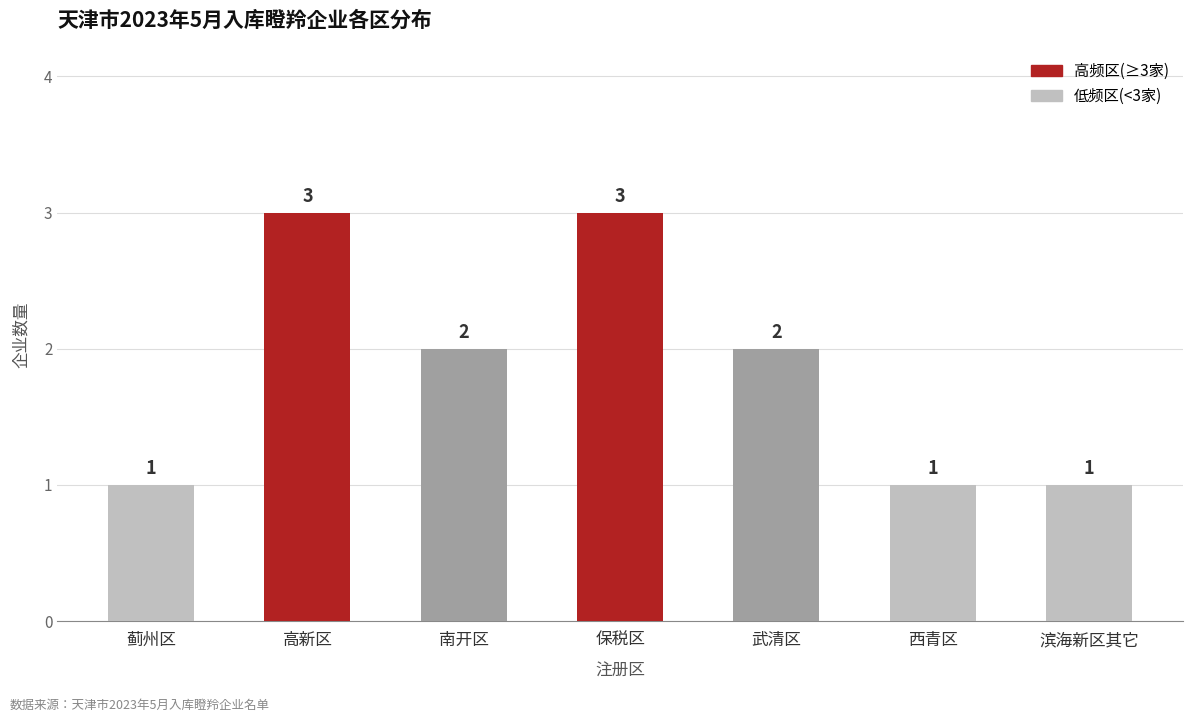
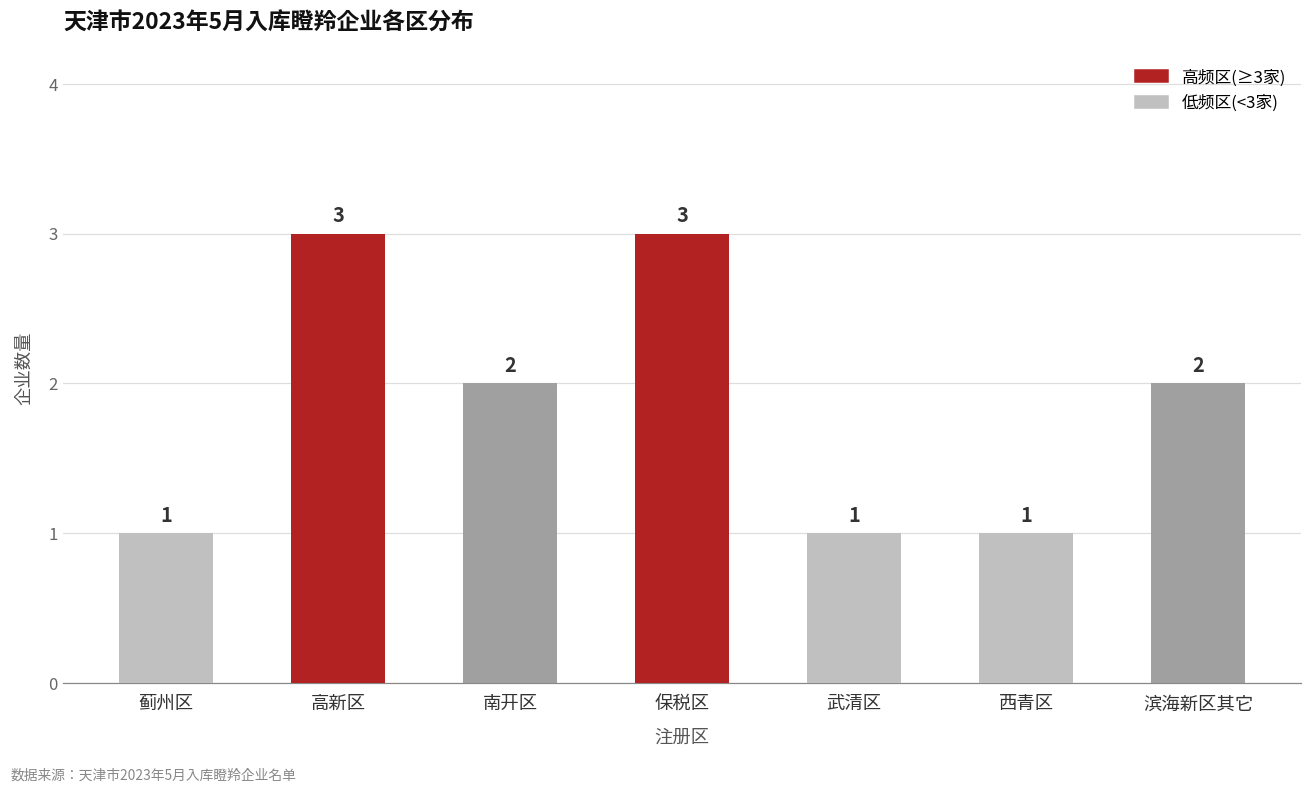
武清区: 2 -> 1
滨海新区其它: 1 -> 2
